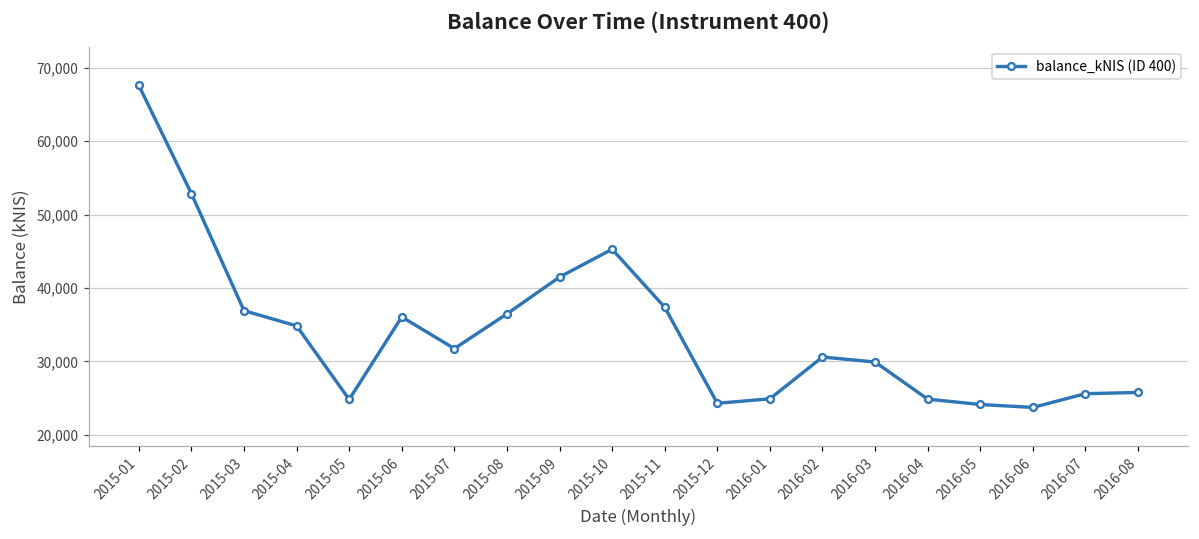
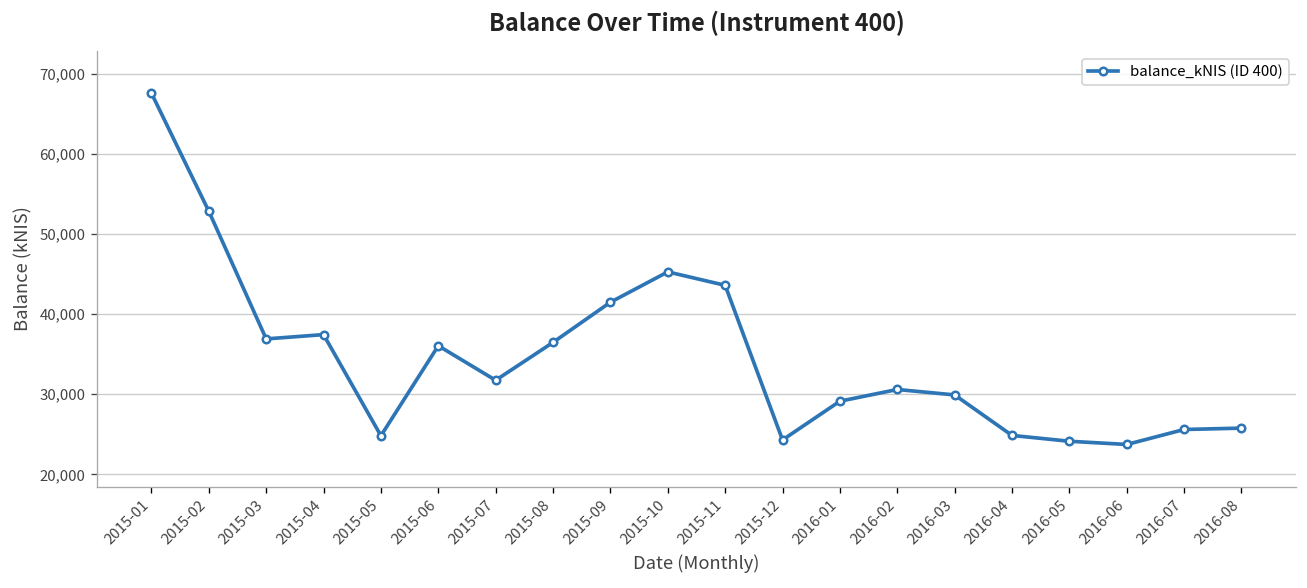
2015-04: 35,000 -> 37,000
2015-11: 37,000 -> 44,000
2016-01: 25,000 -> 29,000
